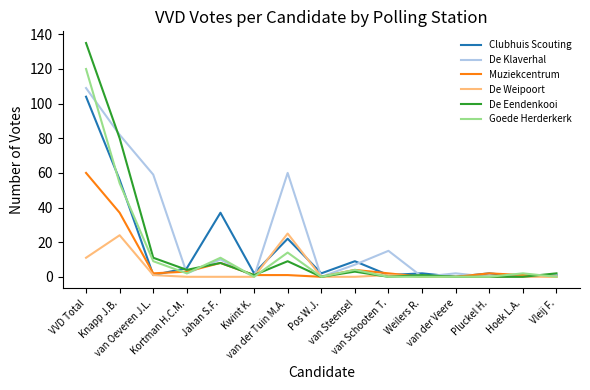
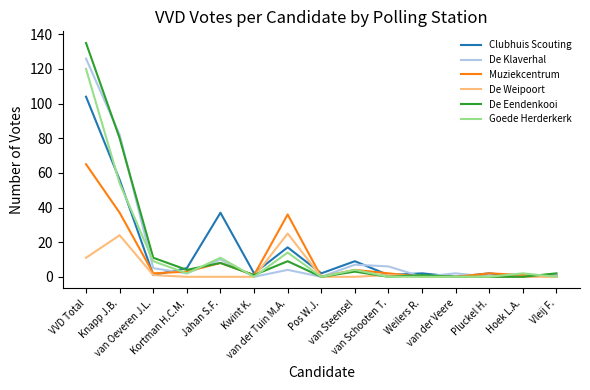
De Klaverhal, VVD Total: 109 -> 126
Muziekcentrum, VVD Total: 60 -> 65
De Klaverhal, van Oeveren J.L.: 59 -> 5
Clubhuis Scouting, van der Tuin M.A.: 22 -> 17
De Klaverhal, van der Tuin M.A.: 60 -> 4
Muziekcentrum, van der Tuin M.A.: 1 -> 36
De Klaverhal, van Schooten T.: 15 -> 6
